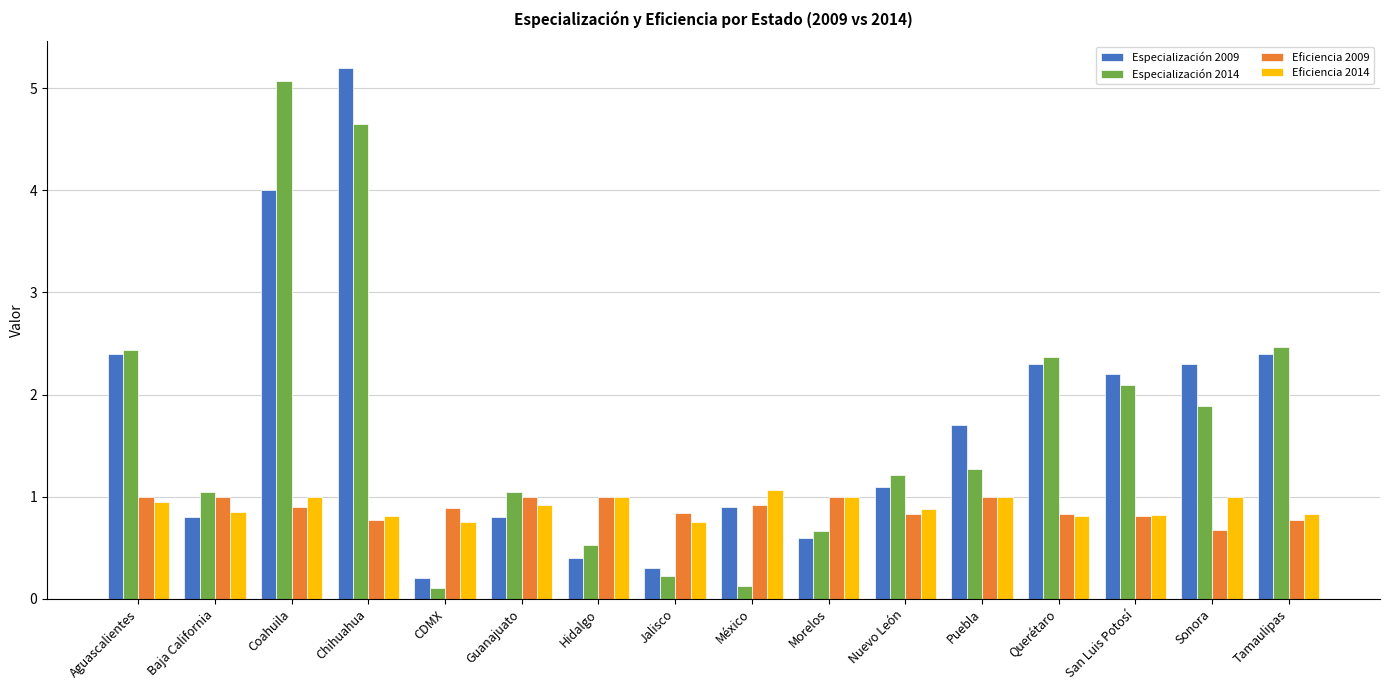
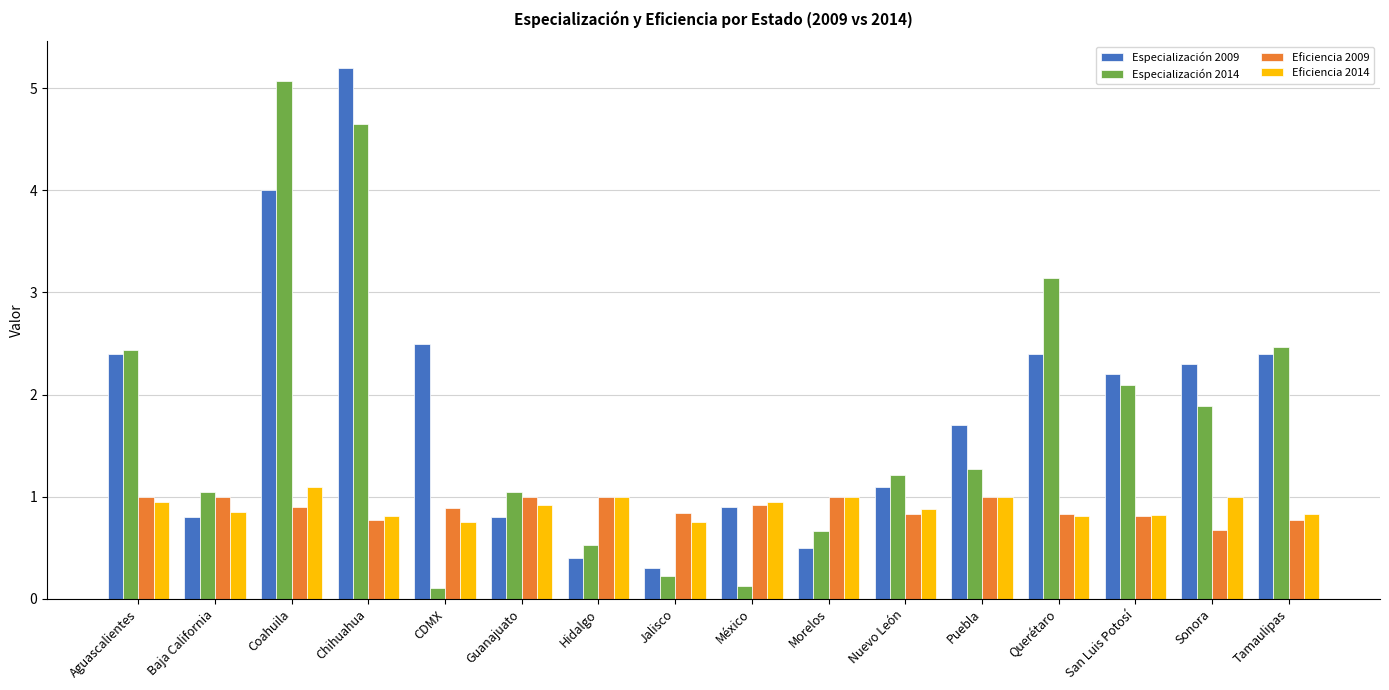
Eficiencia 2014, Coahuila: 1.0 -> 1.1
Especialización 2009, CDMX: 0.2 -> 2.5
Eficiencia 2014, México: 1.07 -> 0.95
Especialización 2009, Morelos: 0.6 -> 0.5
Especialización 2009, Querétaro: 2.3 -> 2.4
Especialización 2014, Querétaro: 2.37 -> 3.14
